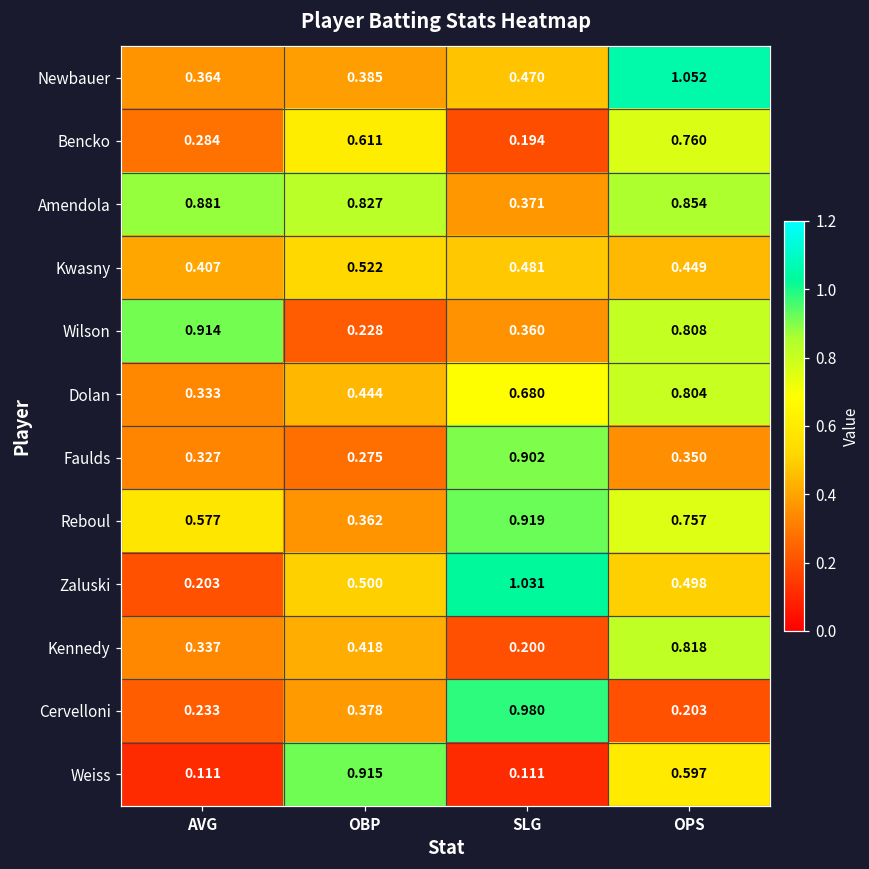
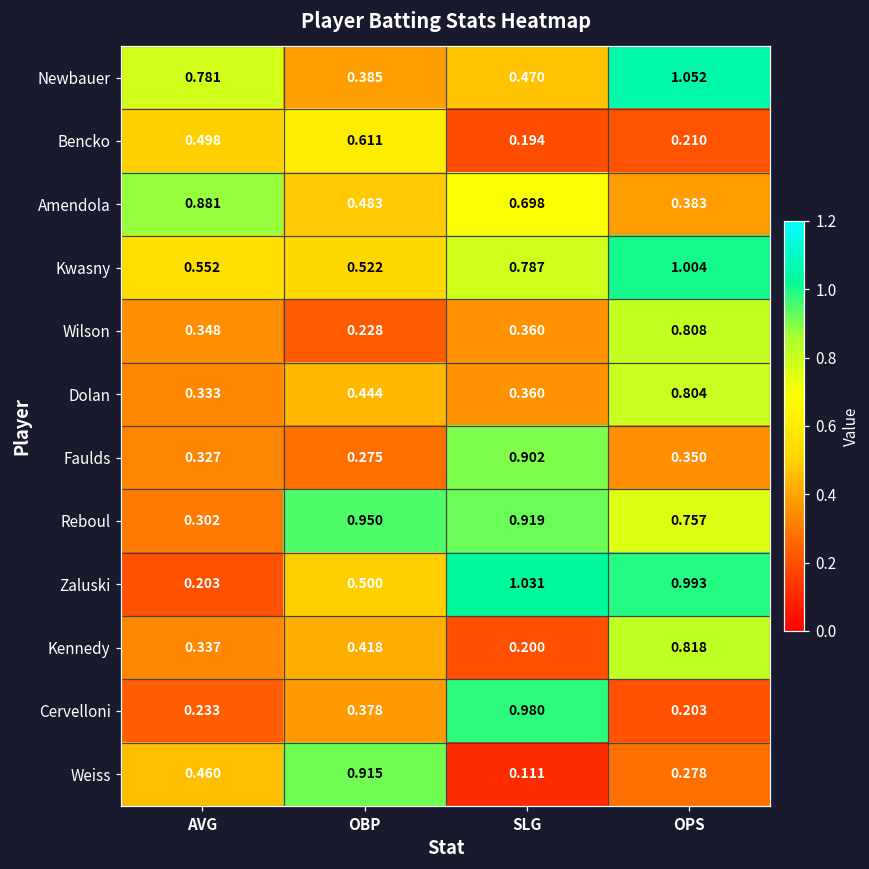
Newbauer, AVG: 0.364 -> 0.781
Bencko, AVG: 0.284 -> 0.498
Bencko, OPS: 0.760 -> 0.210
Amendola, OBP: 0.827 -> 0.483
Amendola, SLG: 0.371 -> 0.698
Amendola, OPS: 0.854 -> 0.383
Kwasny, AVG: 0.407 -> 0.552
Kwasny, SLG: 0.481 -> 0.787
Kwasny, OPS: 0.449 -> 1.004
Wilson, AVG: 0.914 -> 0.348
Dolan, SLG: 0.680 -> 0.360
Reboul, AVG: 0.577 -> 0.302
Reboul, OBP: 0.362 -> 0.950
Zaluski, OPS: 0.498 -> 0.993
Weiss, AVG: 0.111 -> 0.460
Weiss, OPS: 0.597 -> 0.278
